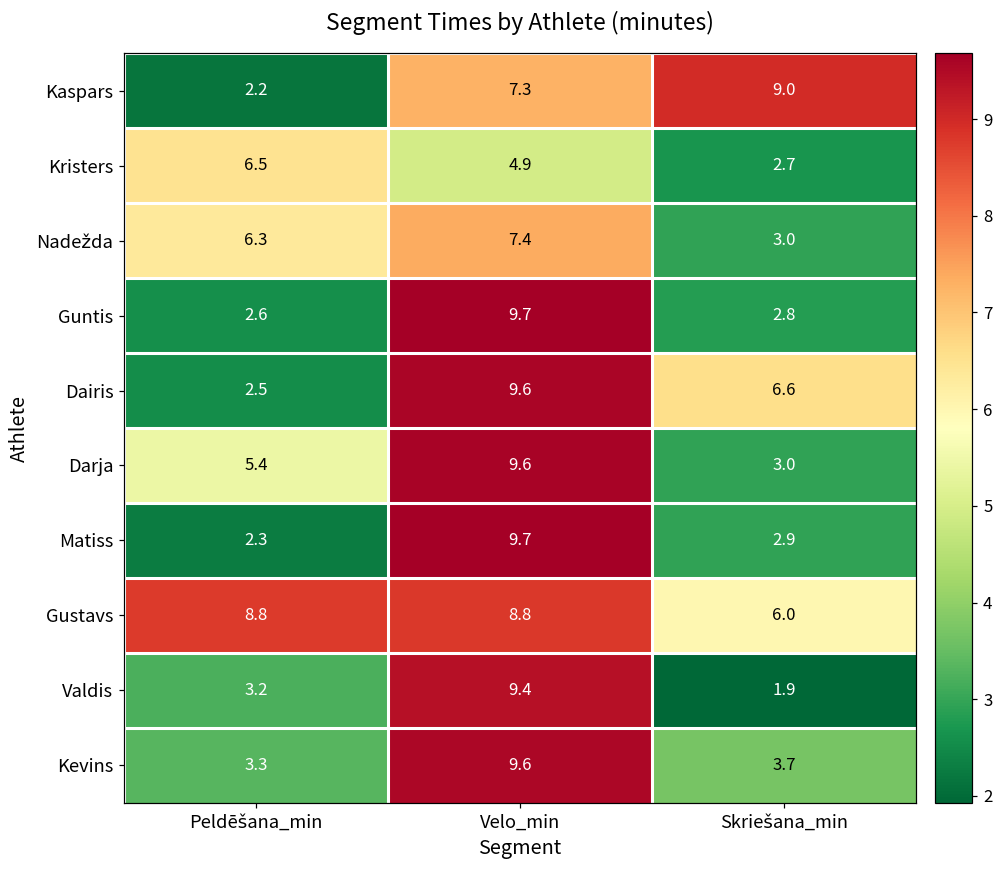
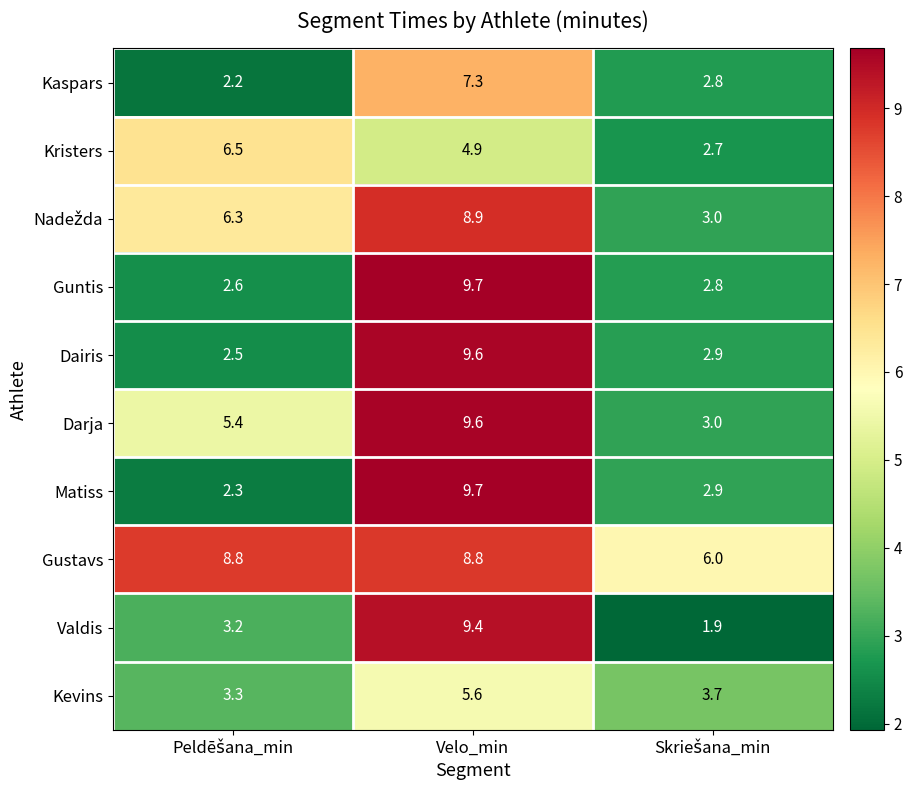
Kaspars, Skriešana_min: 9.0 -> 2.8
Nadežda, Velo_min: 7.4 -> 8.9
Dairis, Skriešana_min: 6.6 -> 2.9
Kevins, Velo_min: 9.6 -> 5.6
